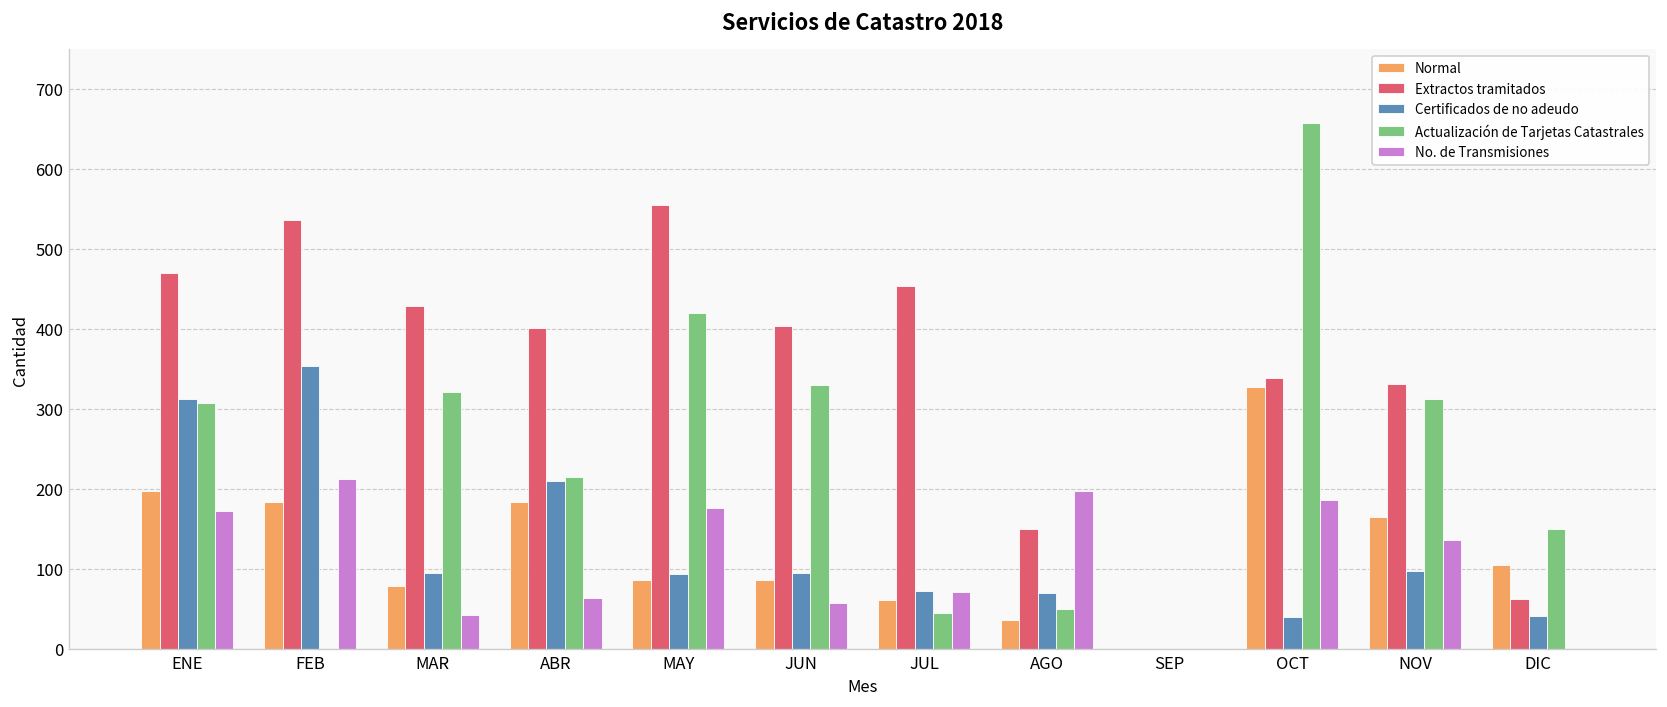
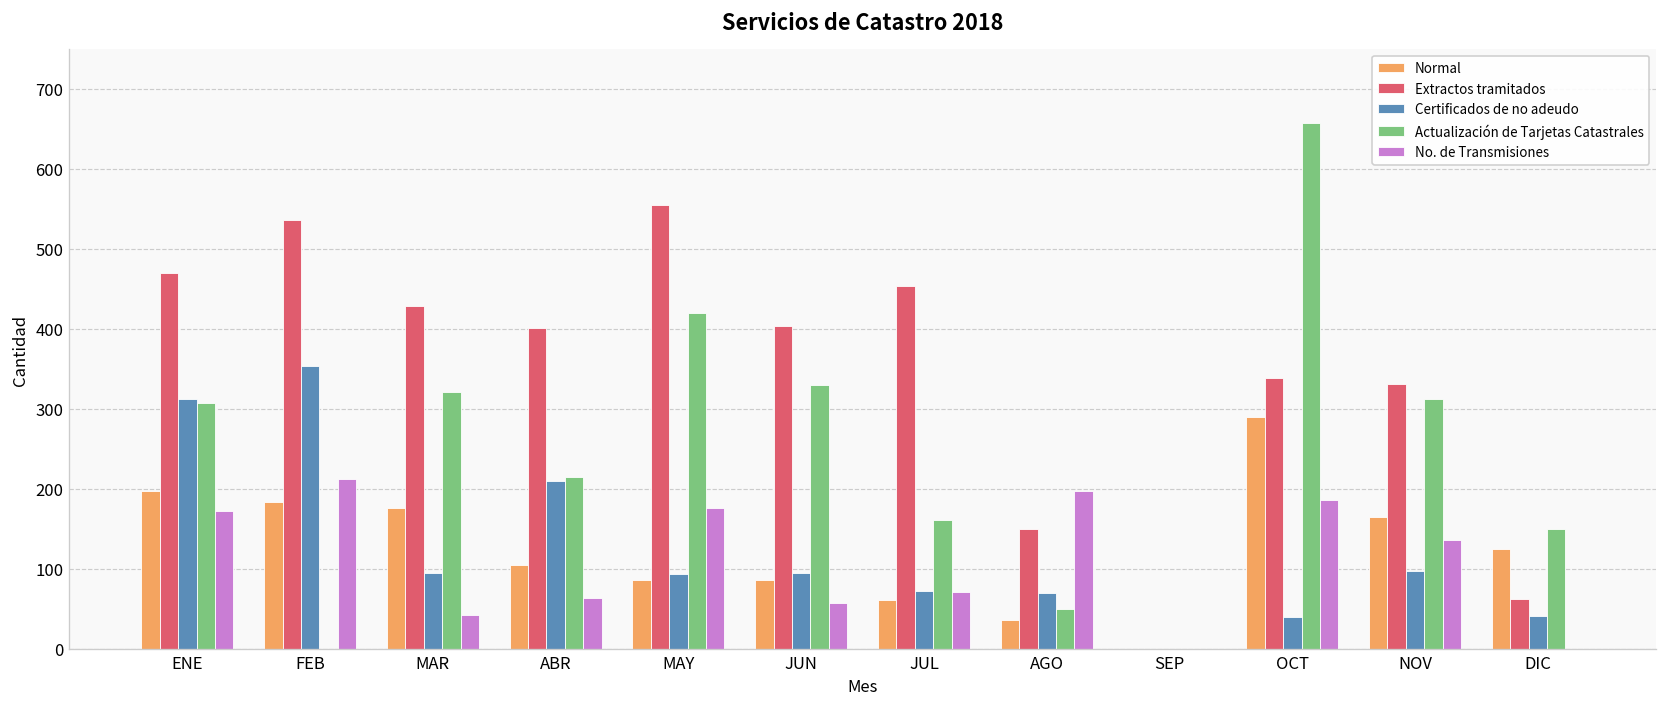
Normal, MAR: 80 -> 180
Normal, ABR: 180 -> 110
Actualización de Tarjetas Catastrales, JUL: 50 -> 160
Normal, OCT: 330 -> 290
Normal, DIC: 110 -> 130
